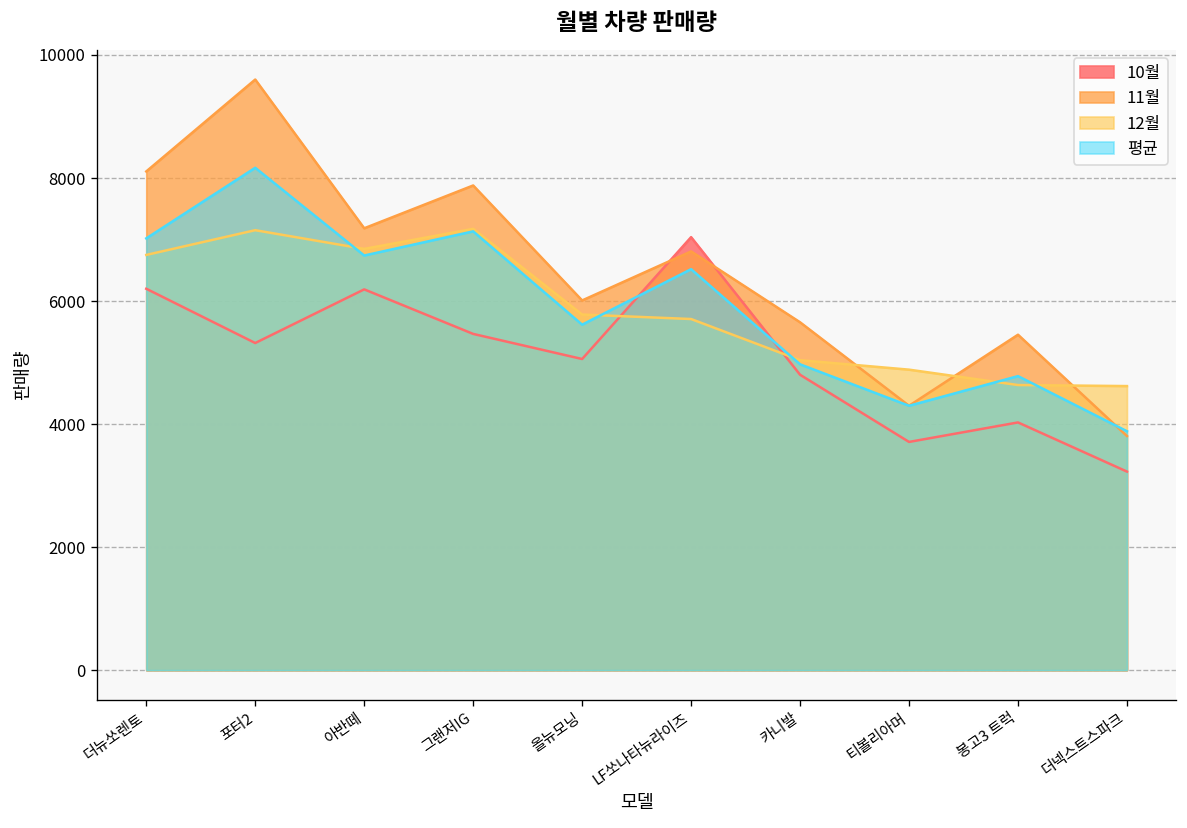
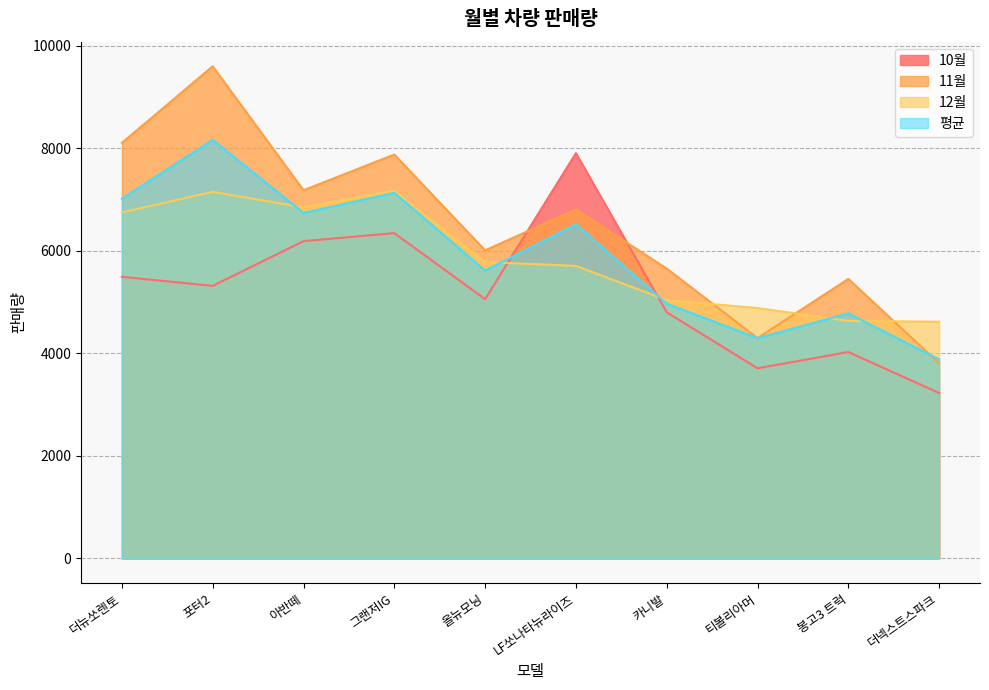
10월, 더뉴쏘렌토: 6200 -> 5500
10월, 그랜저IG: 5500 -> 6300
10월, LF쏘나타뉴라이즈: 7000 -> 7900
